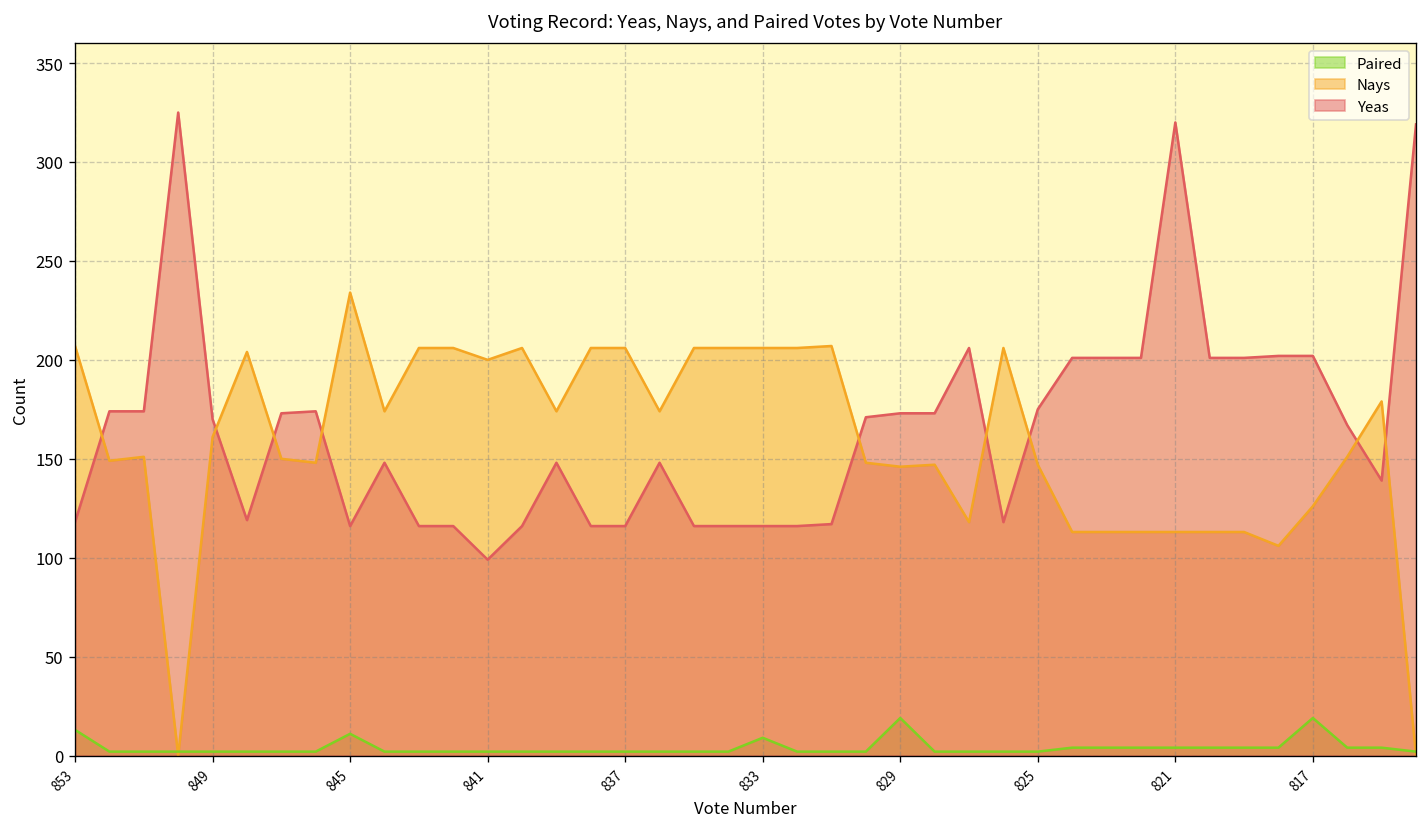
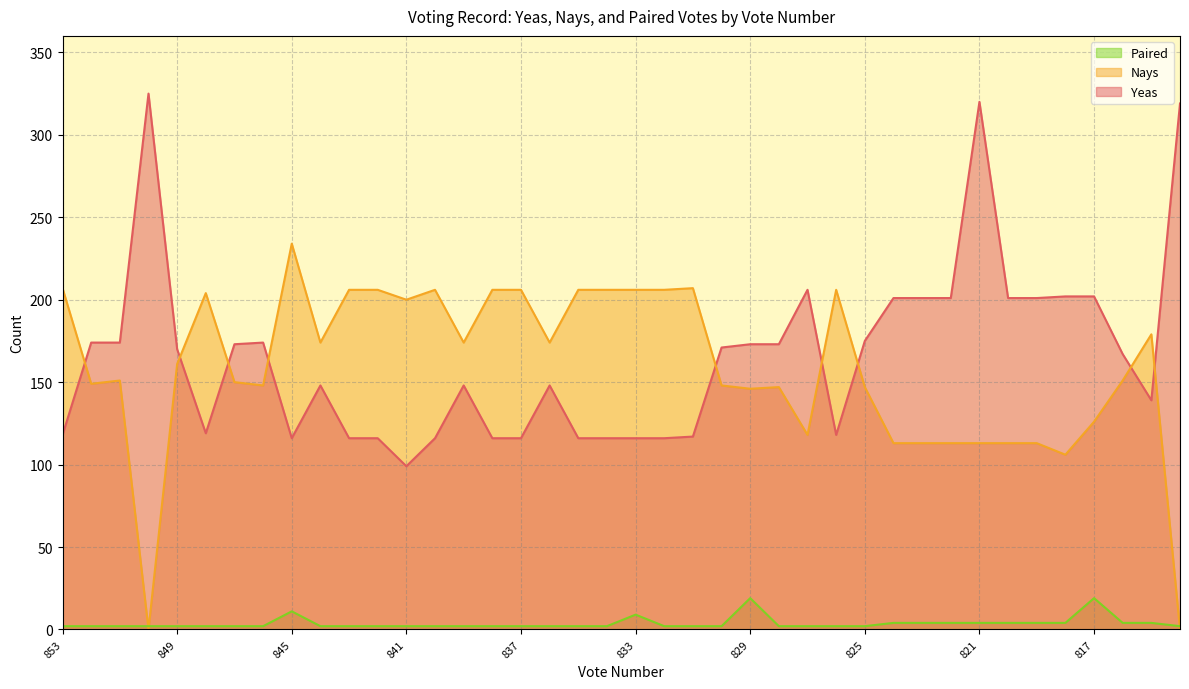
Paired, 853: 13 -> 2
